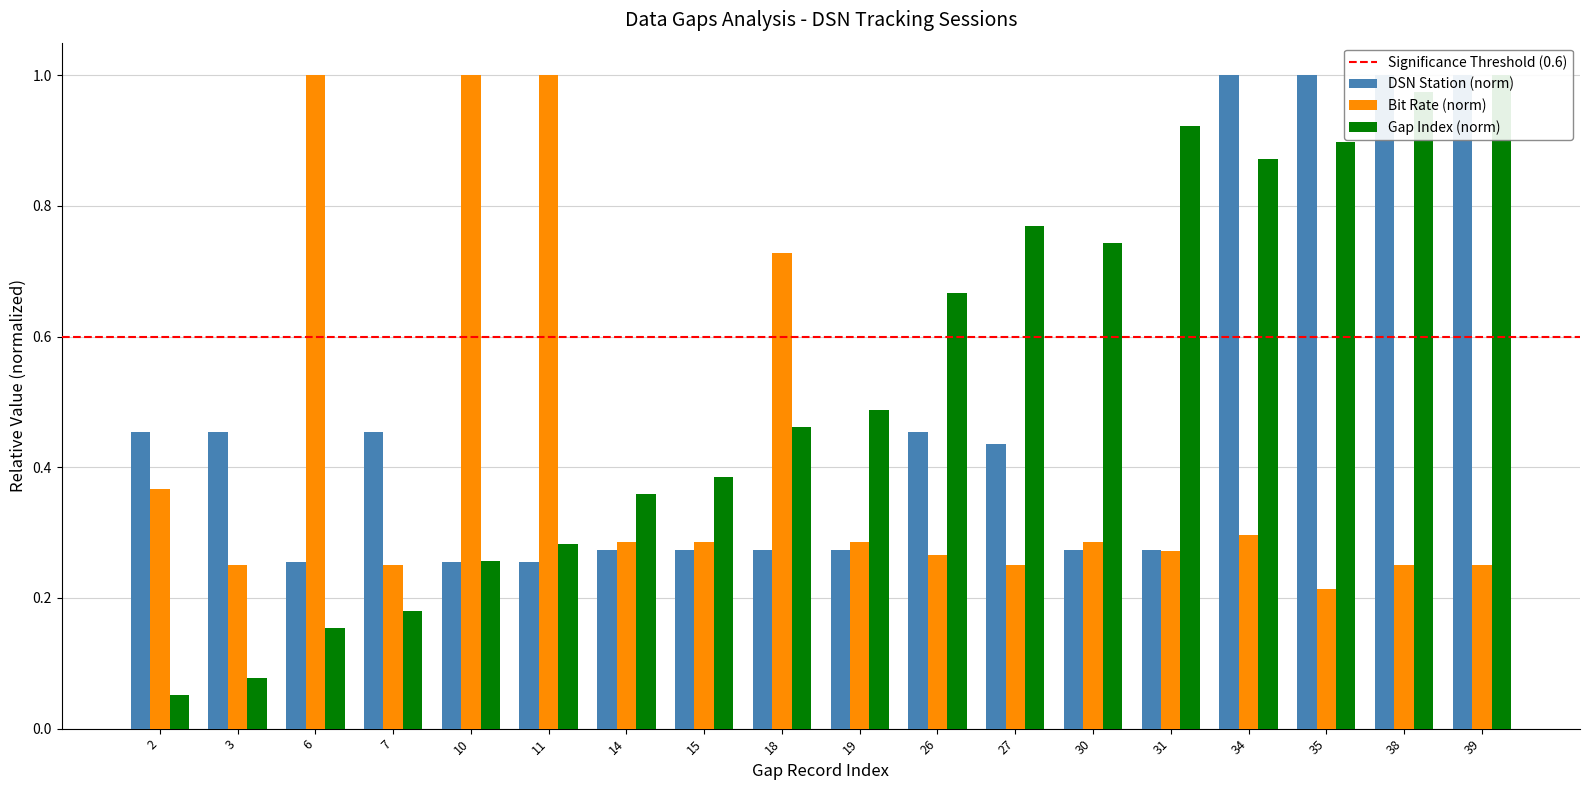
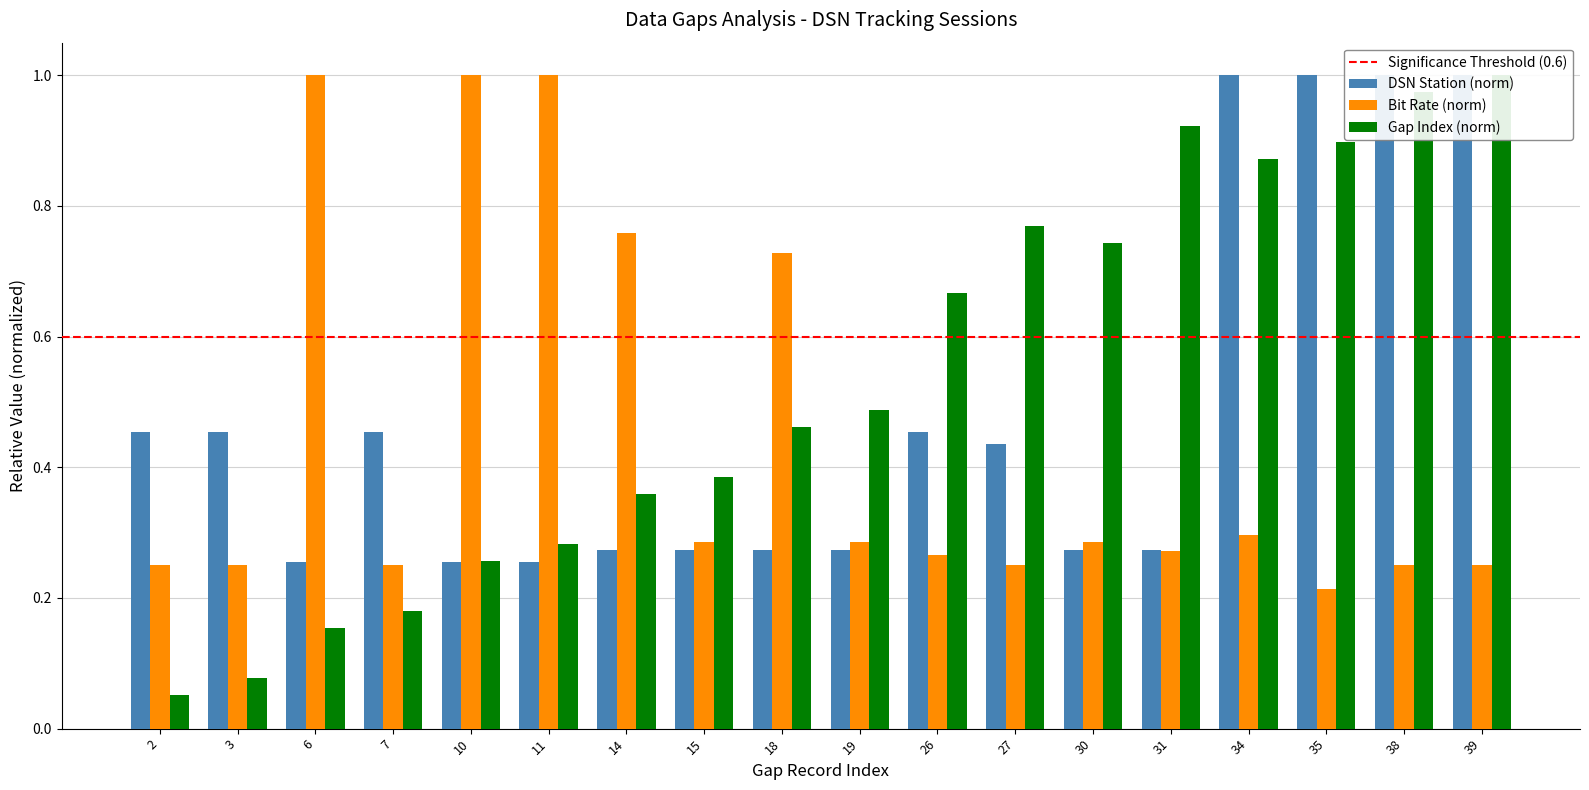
Bit Rate (norm), 2: 0.37 -> 0.25
Bit Rate (norm), 14: 0.29 -> 0.76
